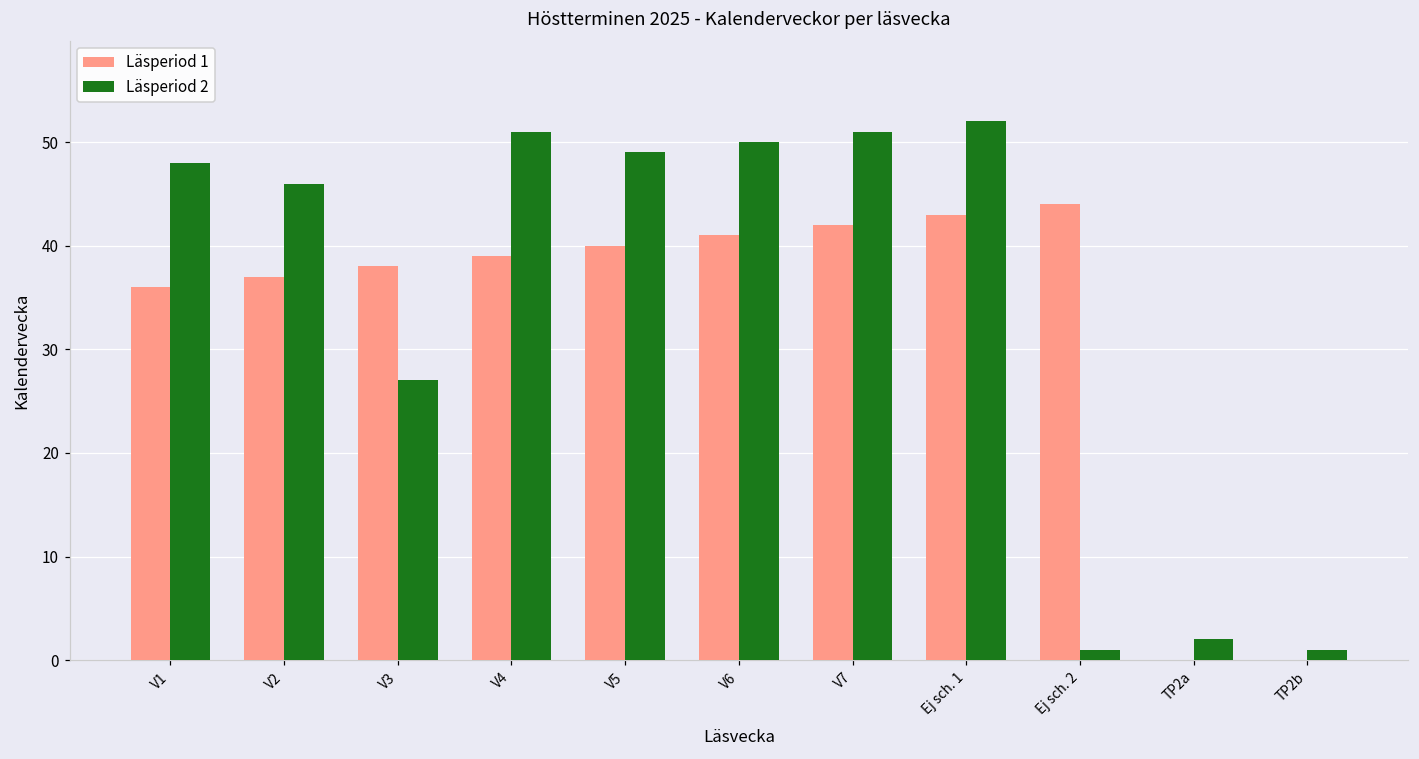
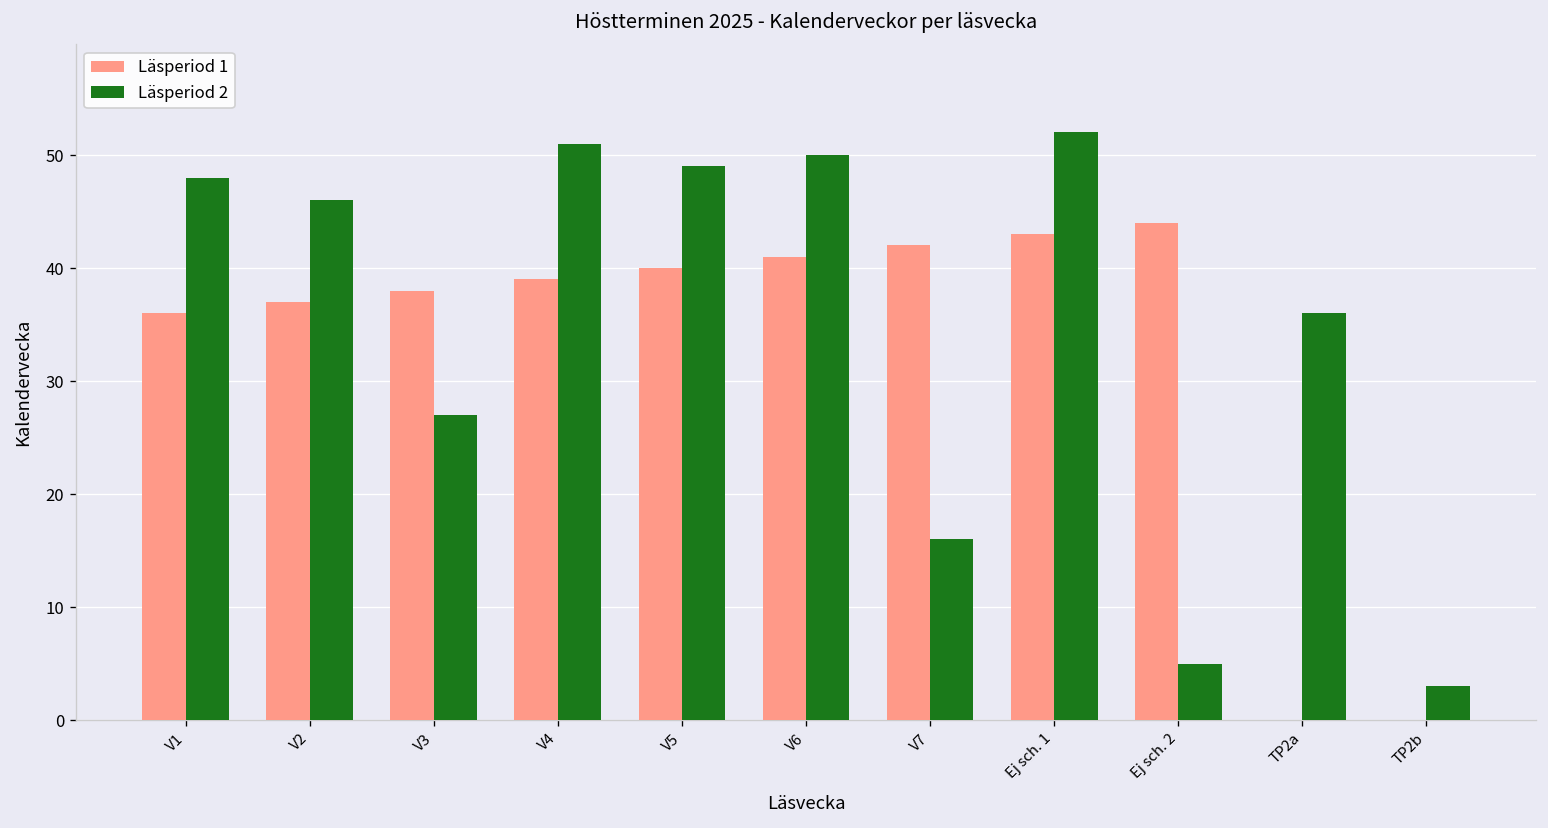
Läsperiod 2, V7: 51 -> 16
Läsperiod 2, Ej sch. 2: 1 -> 5
Läsperiod 2, TP2a: 2 -> 36
Läsperiod 2, TP2b: 1 -> 3
